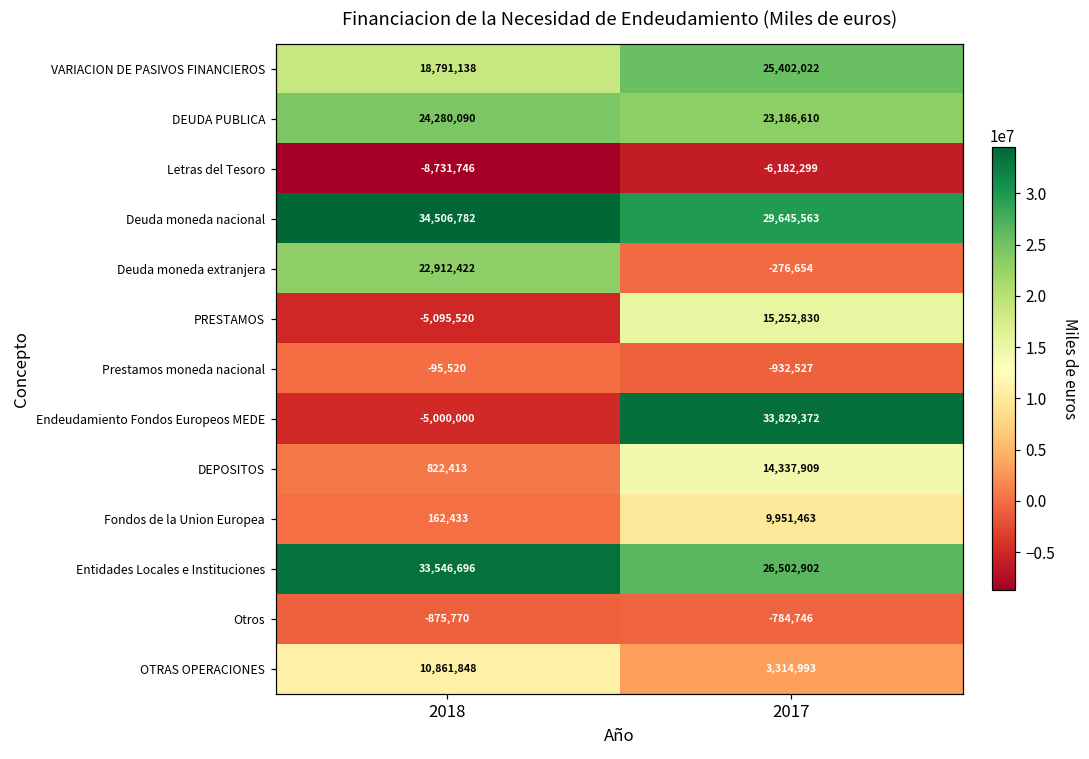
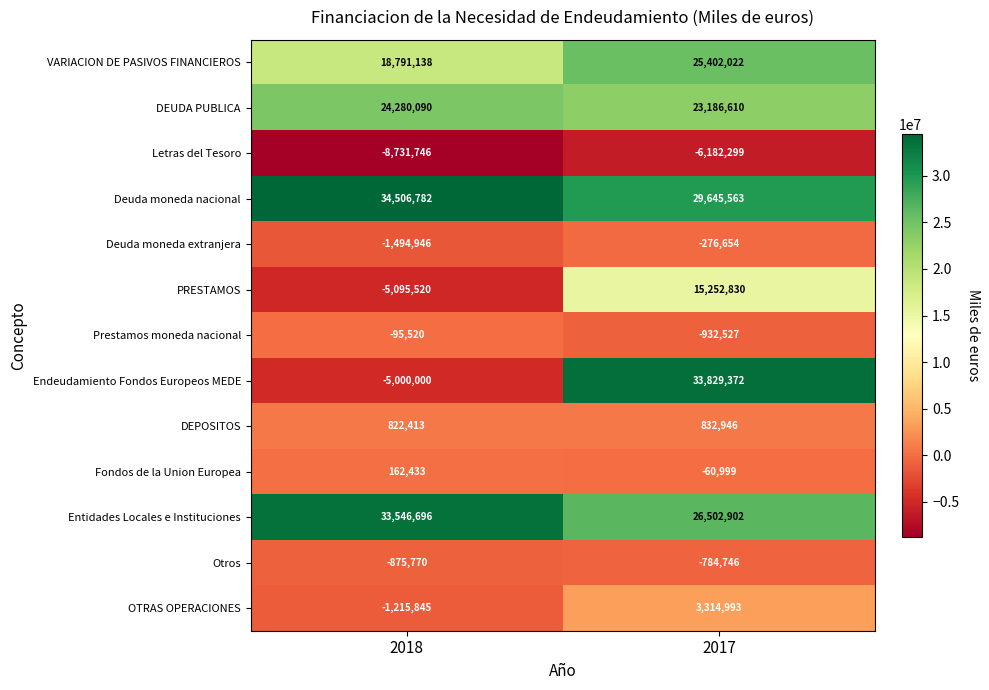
Deuda moneda extranjera, 2018: 22,912,422 -> -1,494,946
DEPOSITOS, 2017: 14,337,909 -> 832,946
Fondos de la Union Europea, 2017: 9,951,463 -> -60,999
OTRAS OPERACIONES, 2018: 10,861,848 -> -1,215,845
